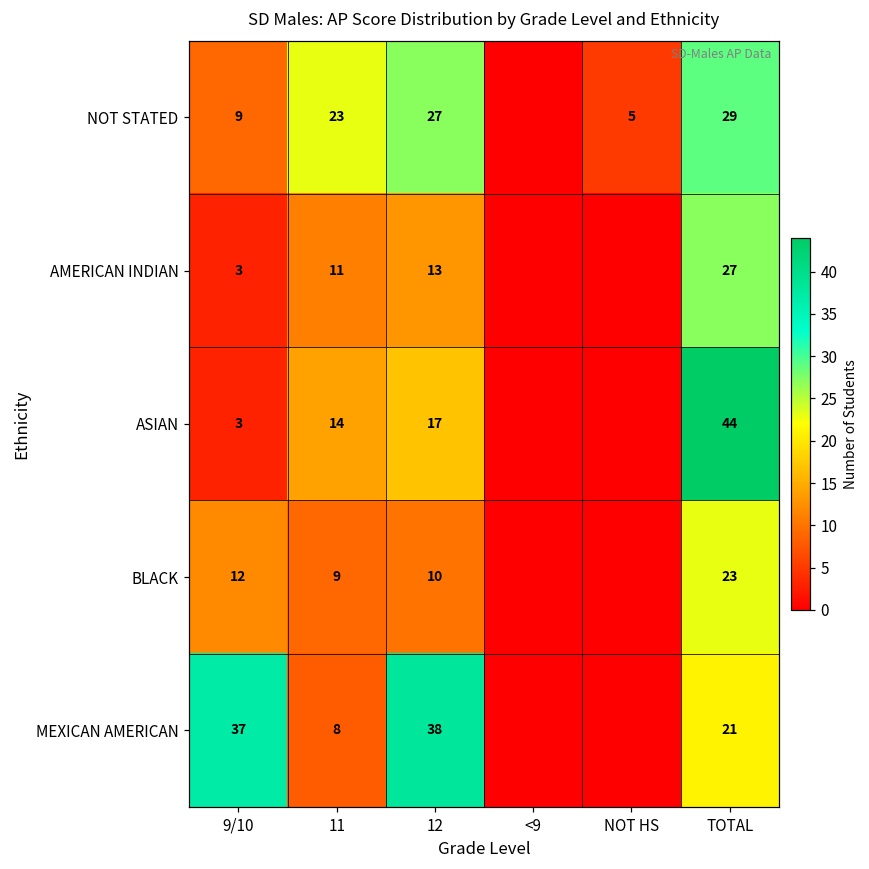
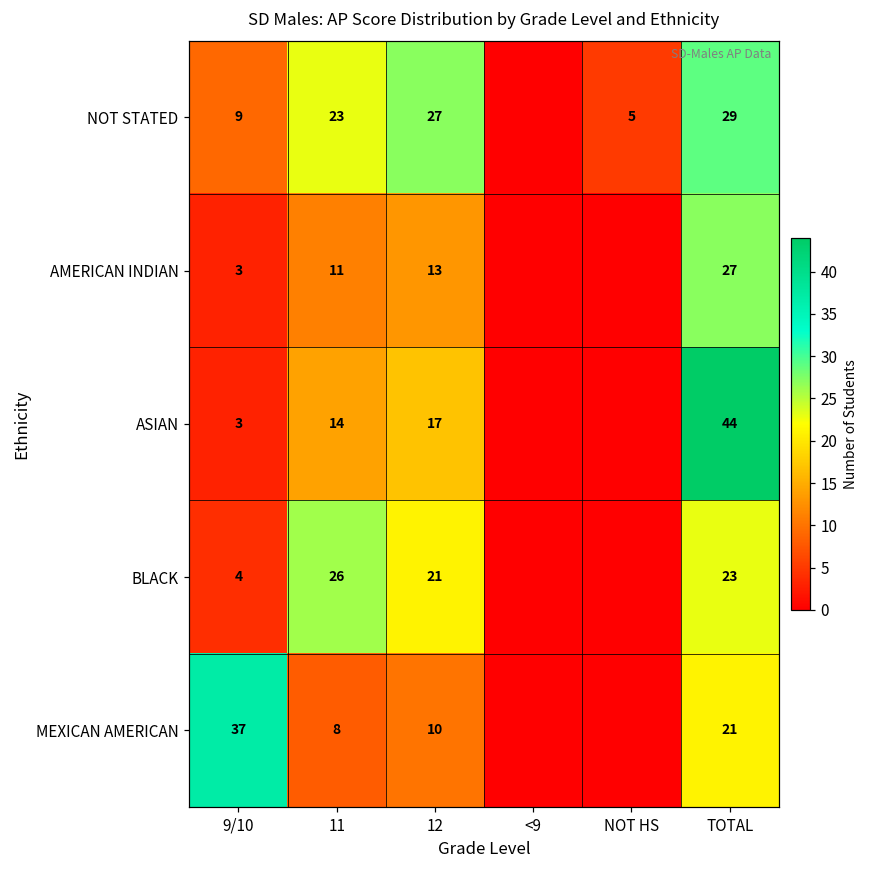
BLACK, 9/10: 12 -> 4
BLACK, 11: 9 -> 26
BLACK, 12: 10 -> 21
MEXICAN AMERICAN, 12: 38 -> 10
